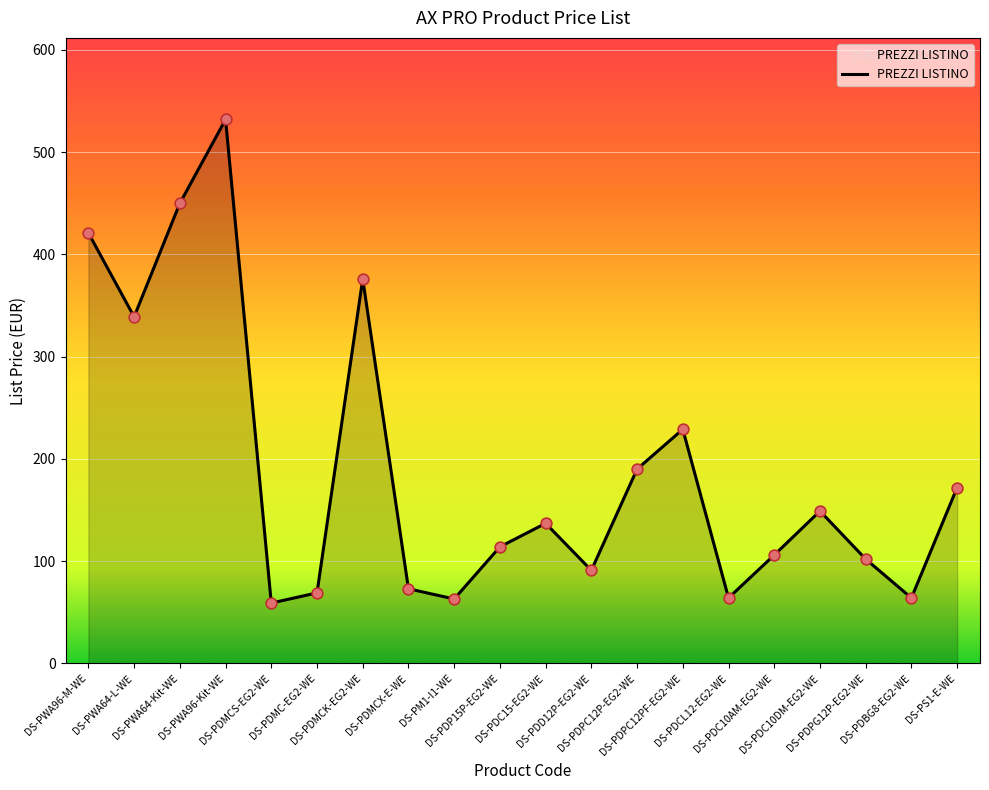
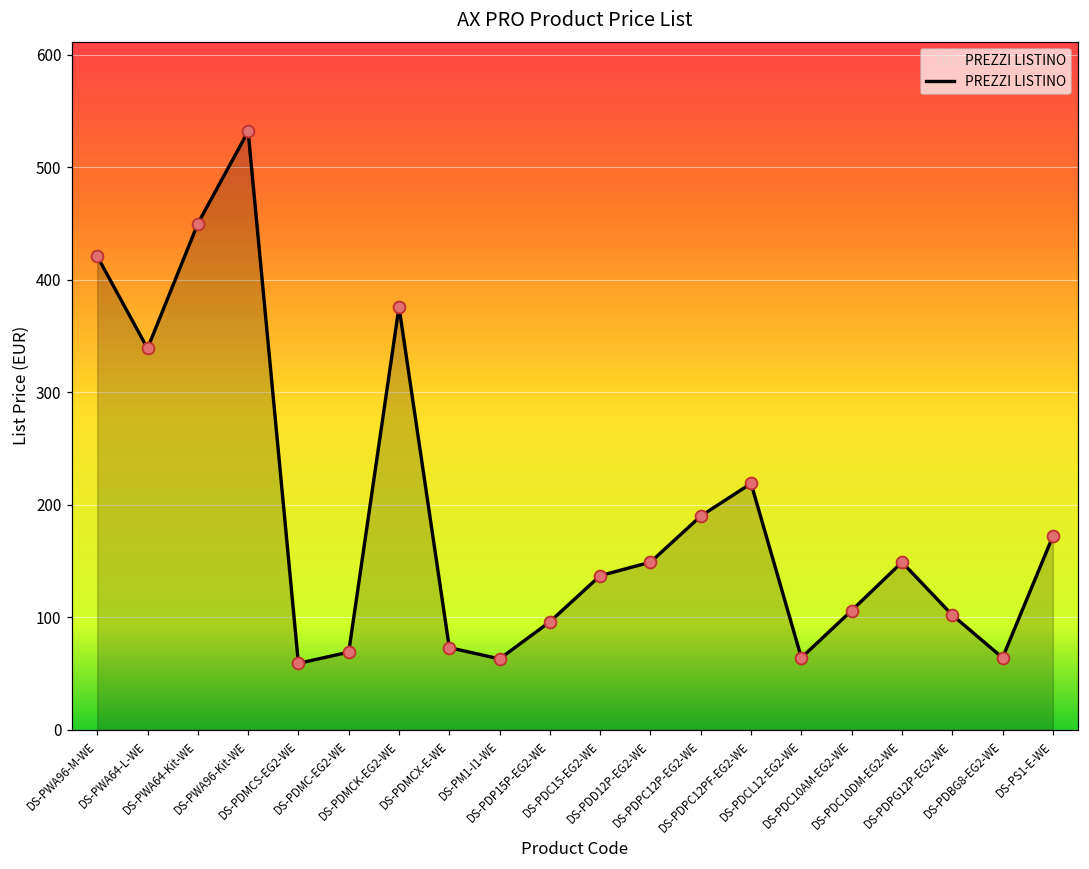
DS-PDP15P-EG2-WE: 114 -> 96
DS-PDD12P-EG2-WE: 91 -> 149
DS-PDPC12PF-EG2-WE: 229 -> 219
